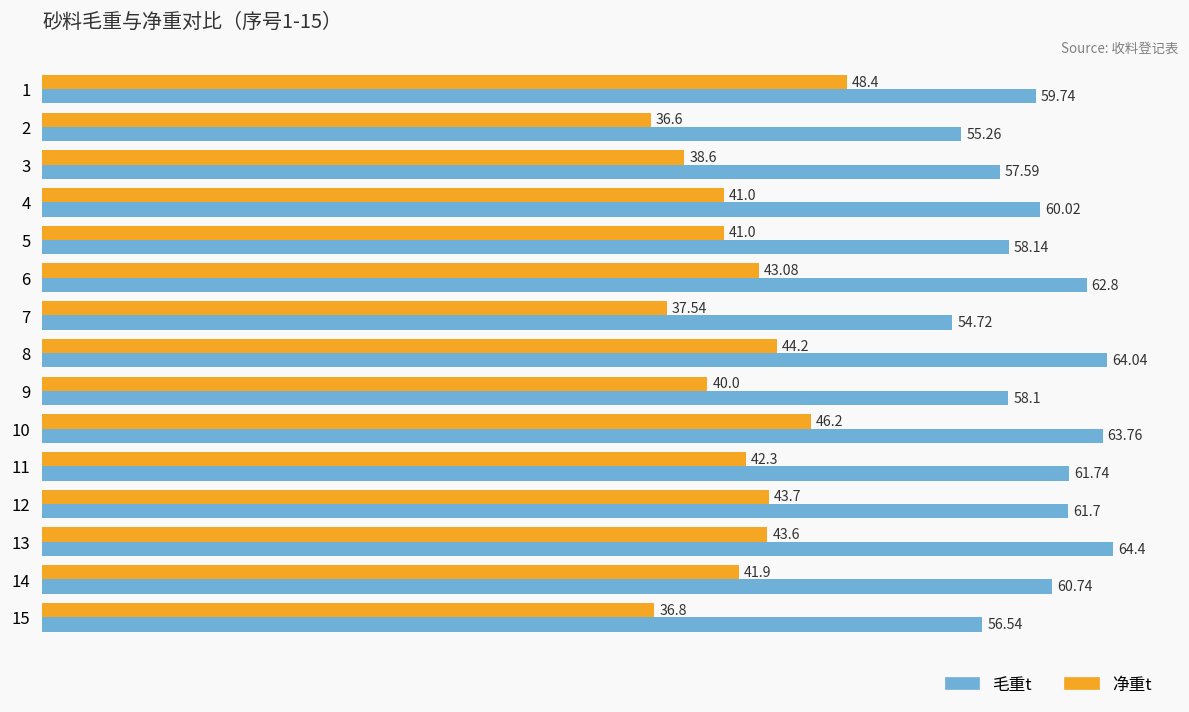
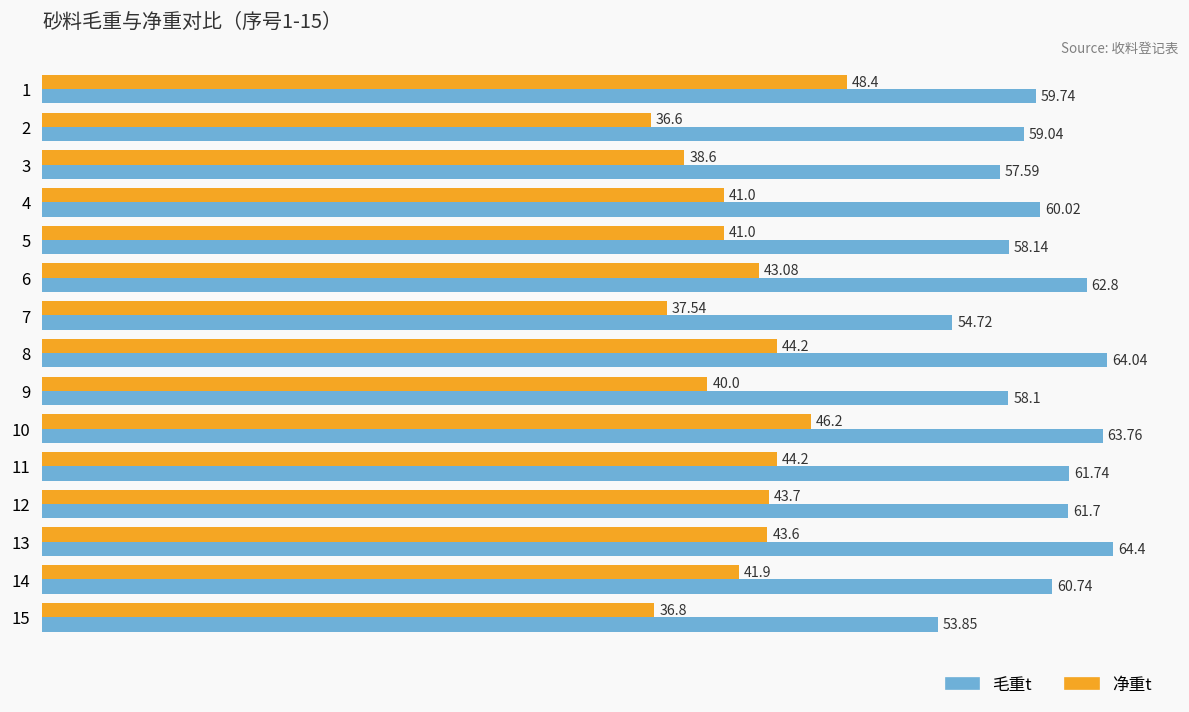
毛重t, 2: 55.26 -> 59.04
净重t, 11: 42.3 -> 44.2
毛重t, 15: 56.54 -> 53.85
